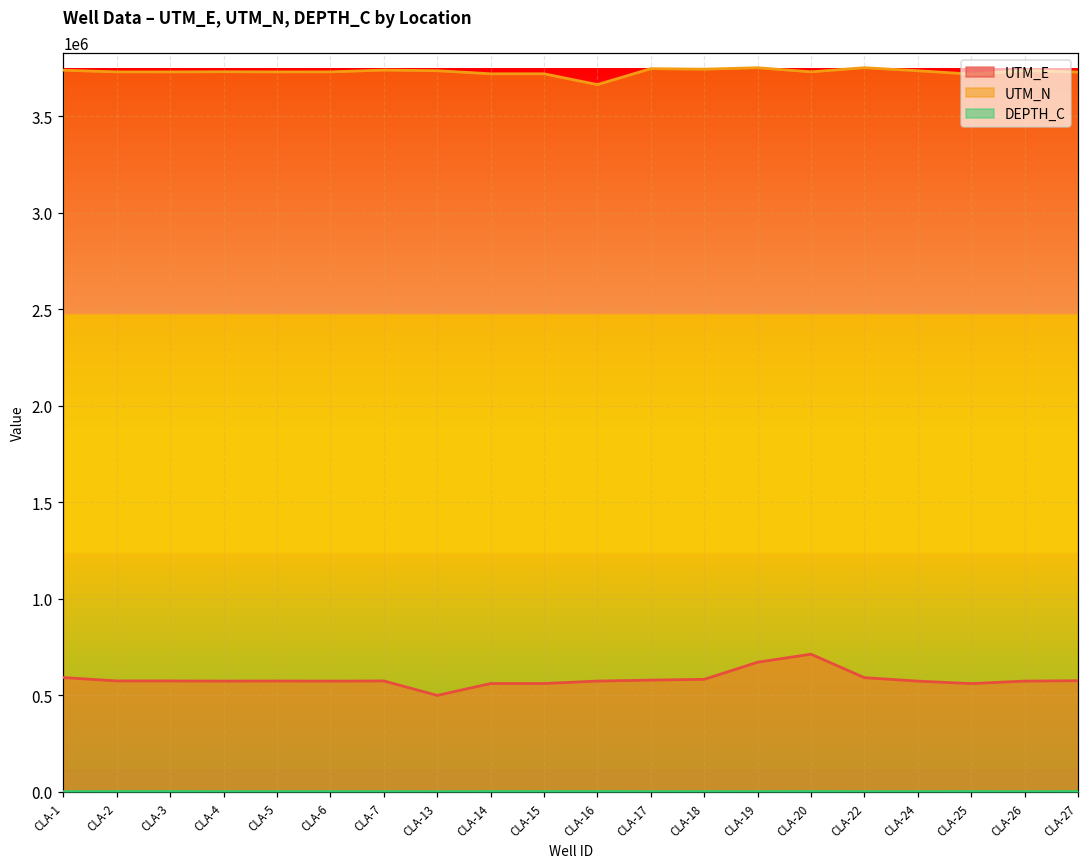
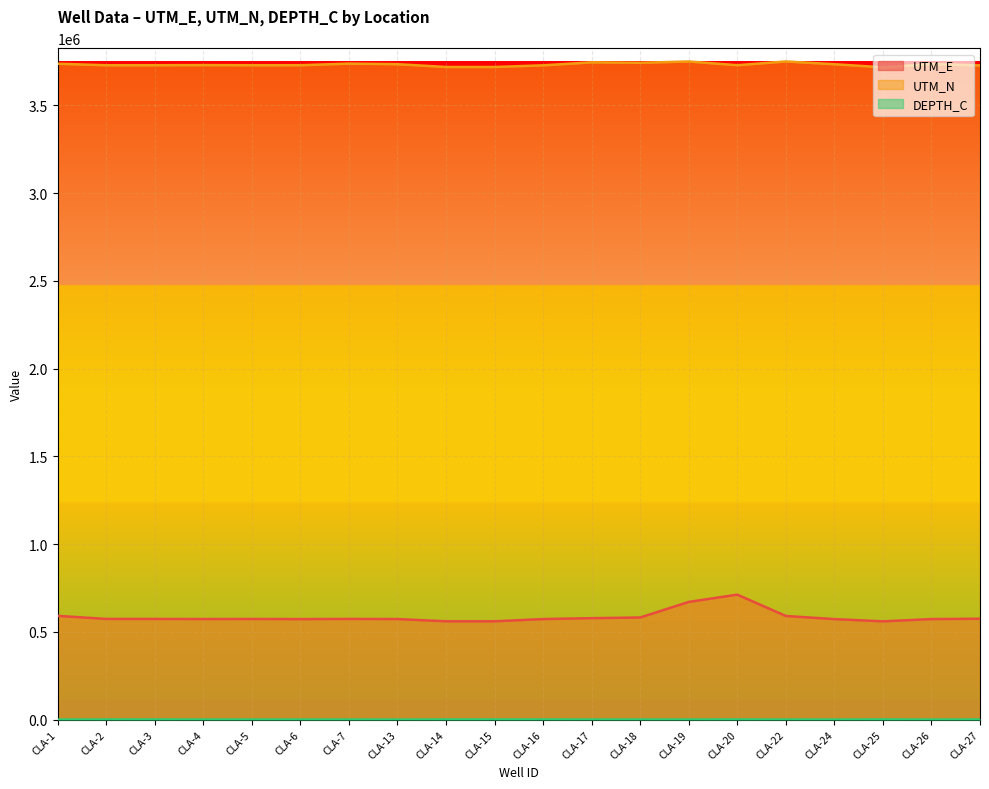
UTM_E, CLA-13: 500000 -> 570000
UTM_N, CLA-16: 3660000 -> 3730000
